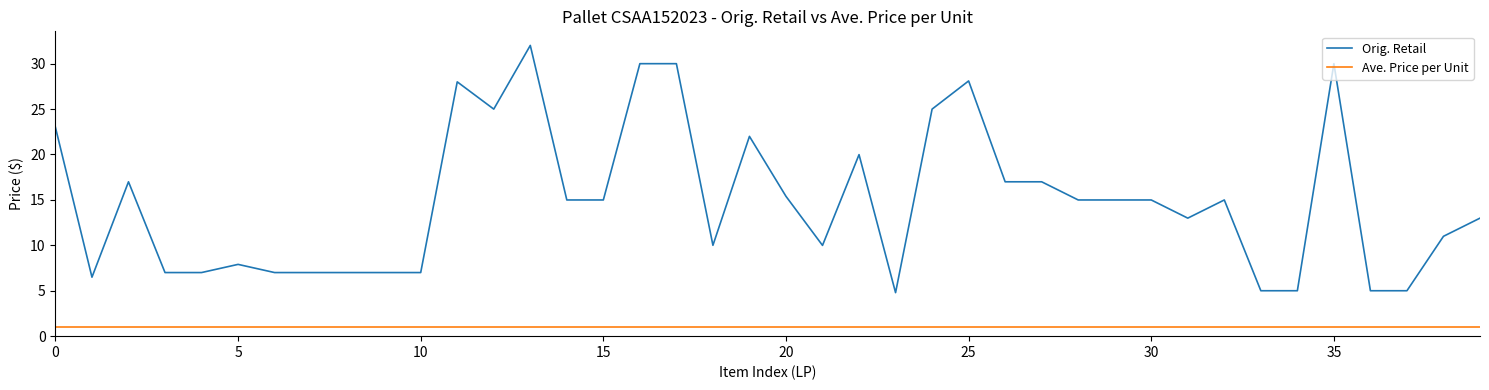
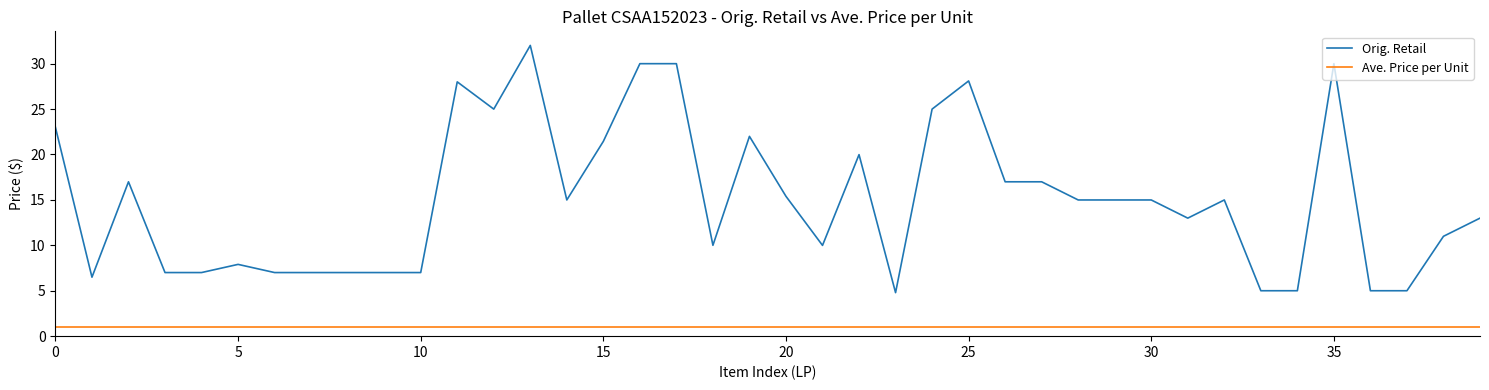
Orig. Retail, 15: 15 -> 21
